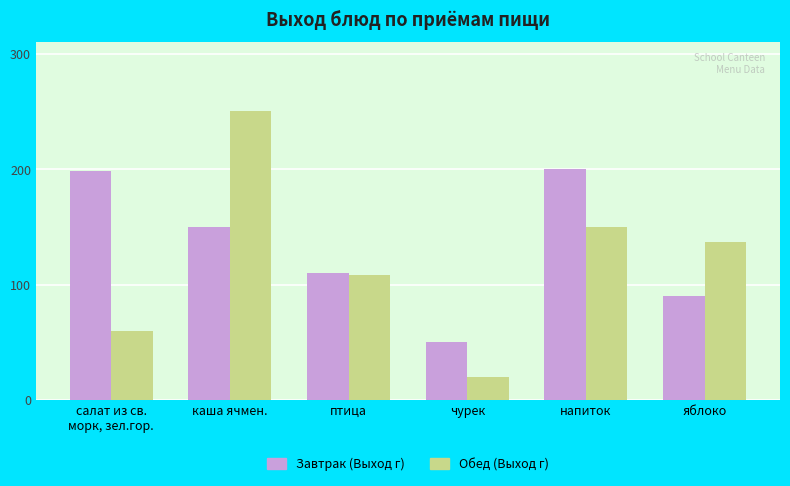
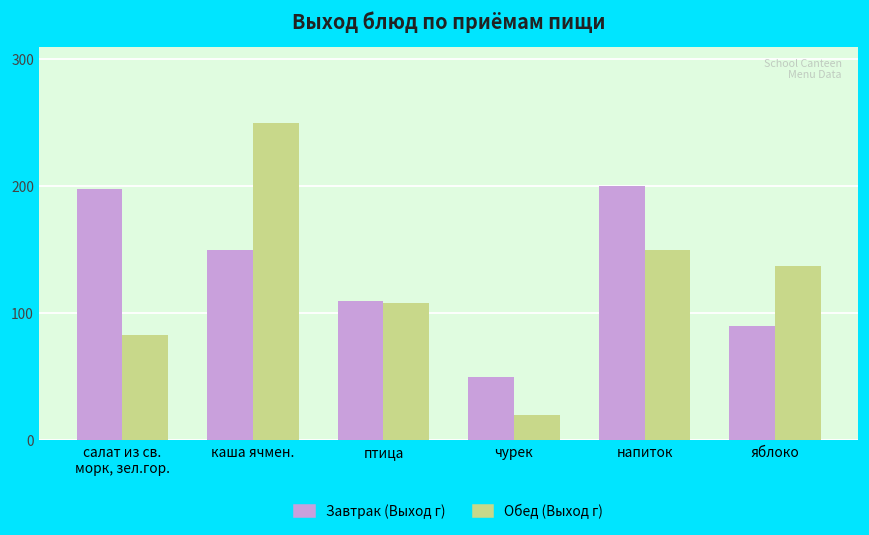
Обед (Выход г), салат из св. морк, зел.гор.: 60 -> 83
